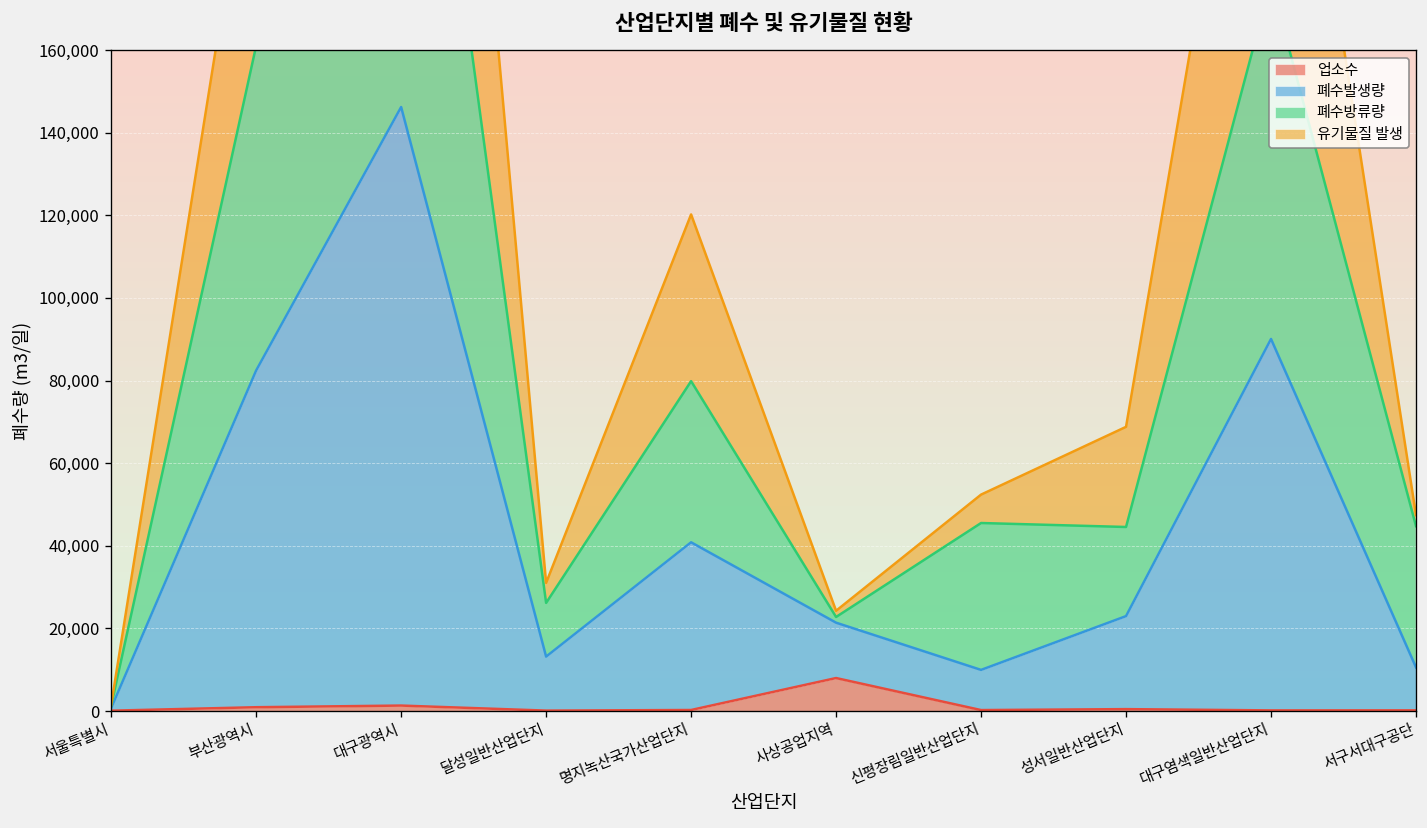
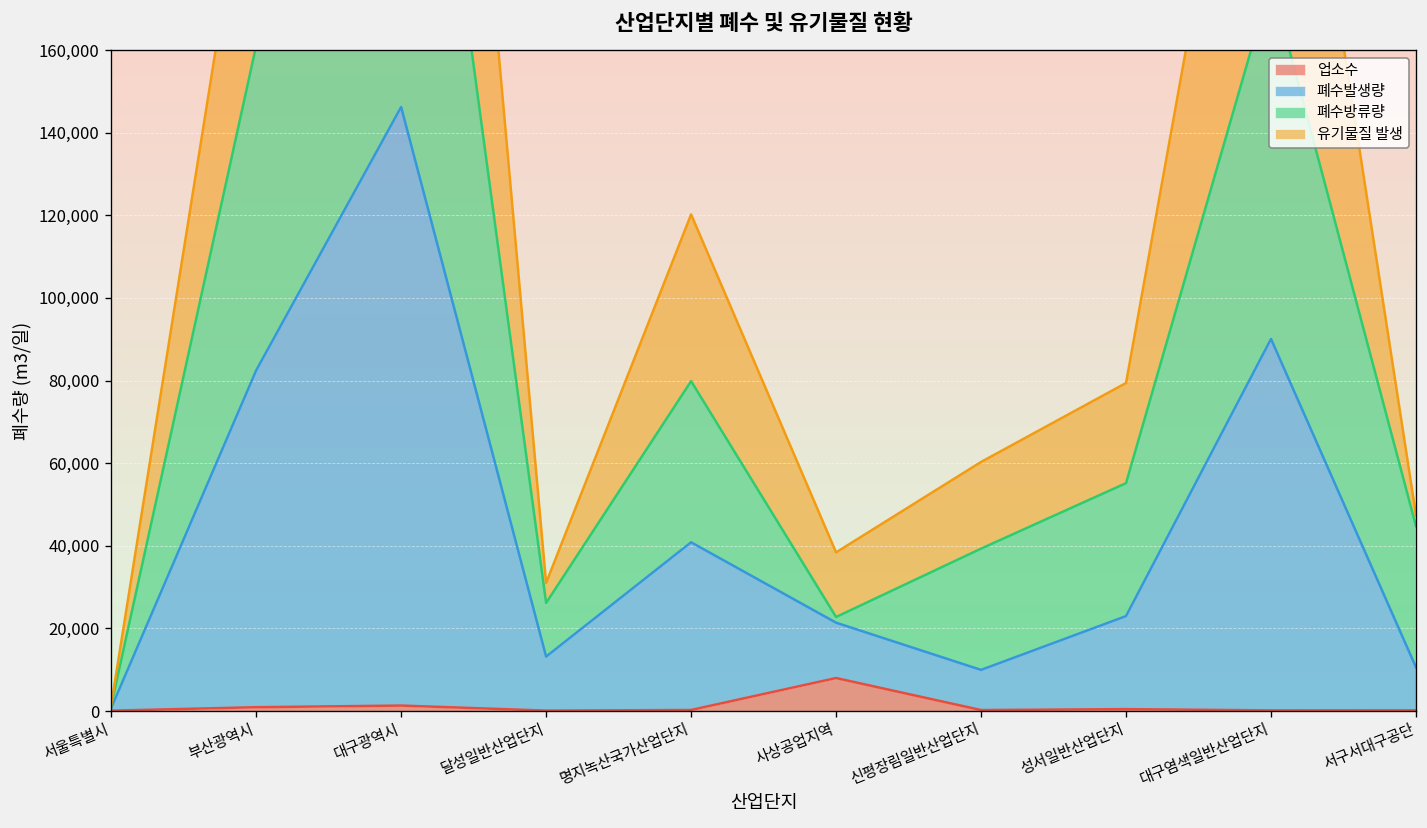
유기물질 발생, 사상공업지역: 2,000 -> 16,000
폐수방류량, 신평장림일반산업단지: 36,000 -> 29,000
유기물질 발생, 신평장림일반산업단지: 7,000 -> 21,000
폐수방류량, 성서일반산업단지: 22,000 -> 32,000
